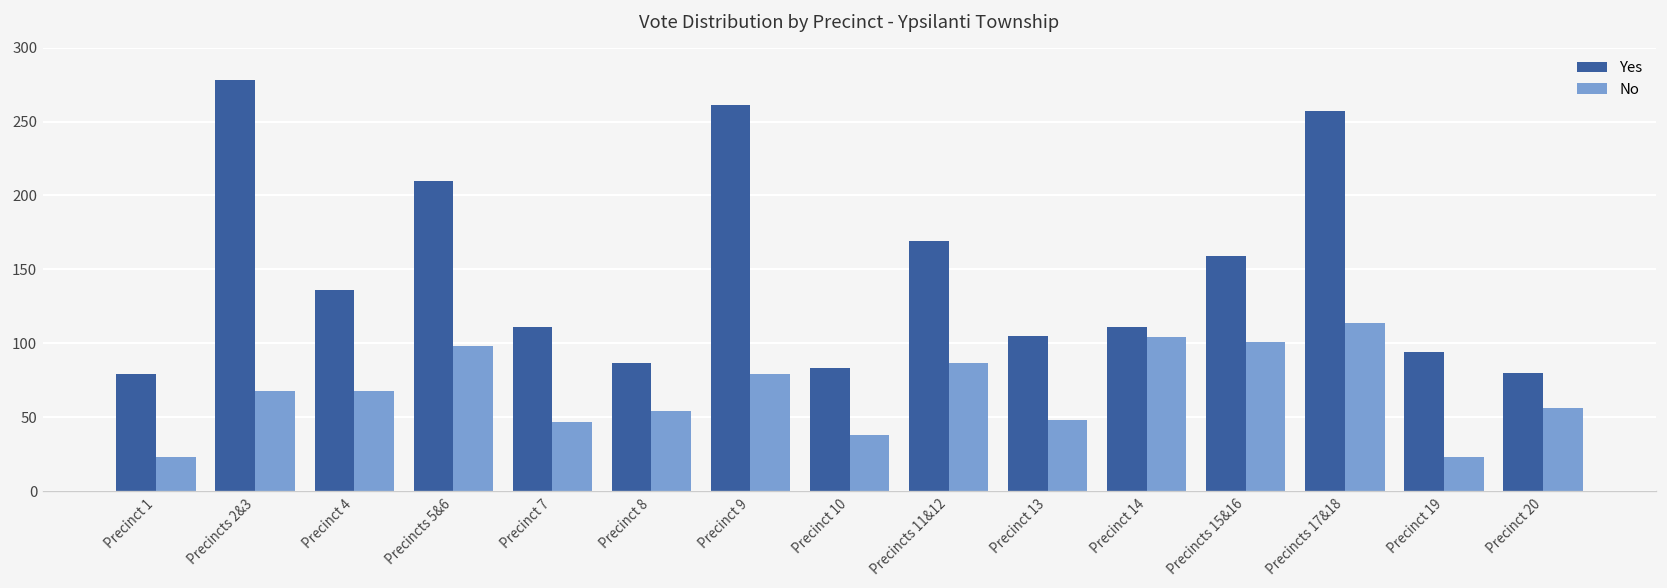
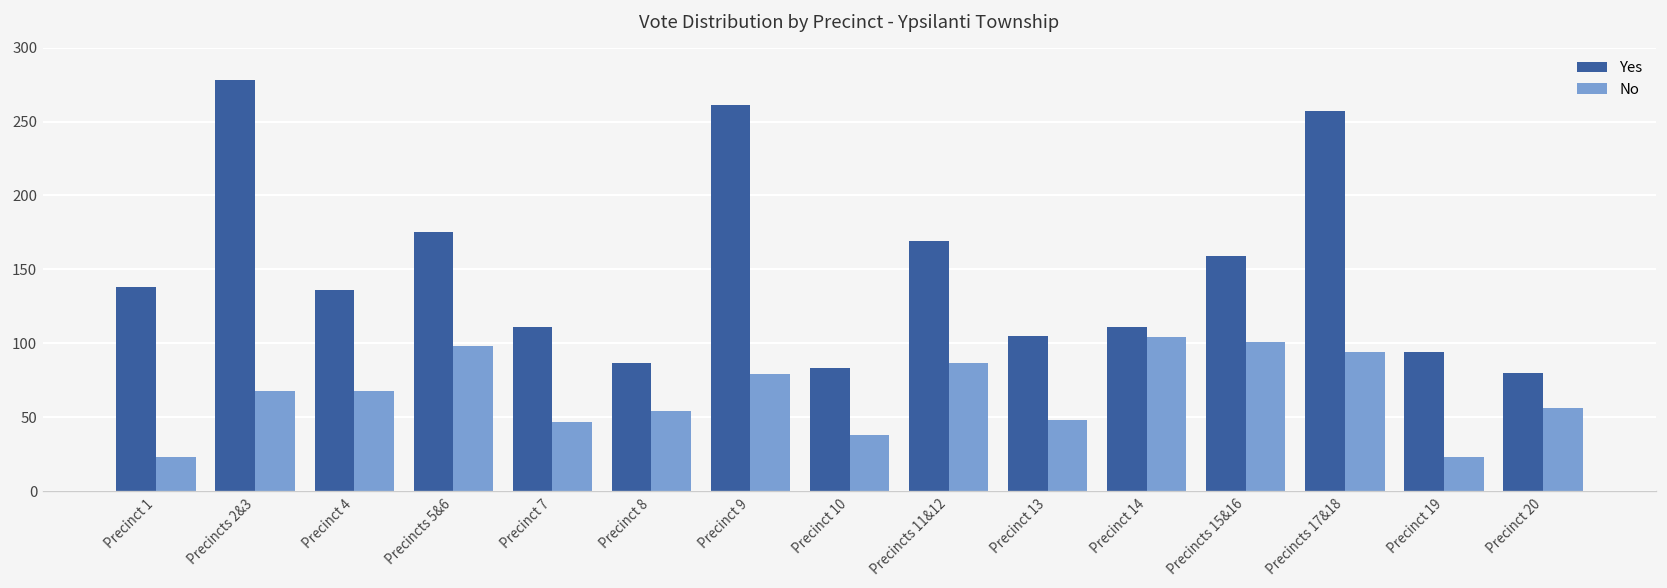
Yes, Precinct 1: 79 -> 138
Yes, Precincts 5&6: 210 -> 175
No, Precincts 17&18: 114 -> 94
